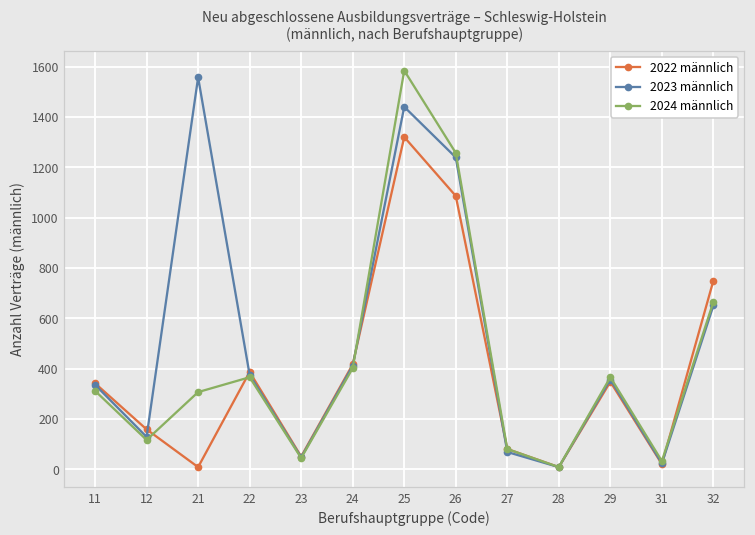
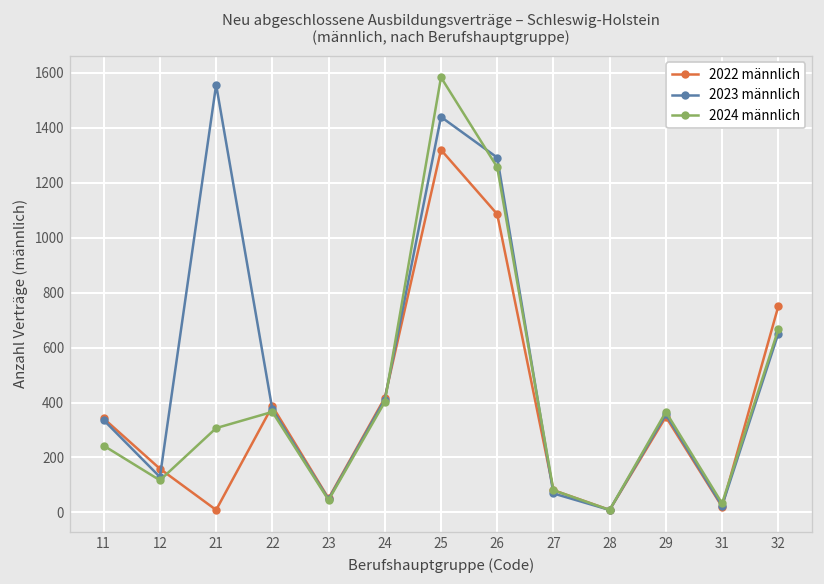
2024 männlich, 11: 310 -> 240
2023 männlich, 26: 1240 -> 1290
